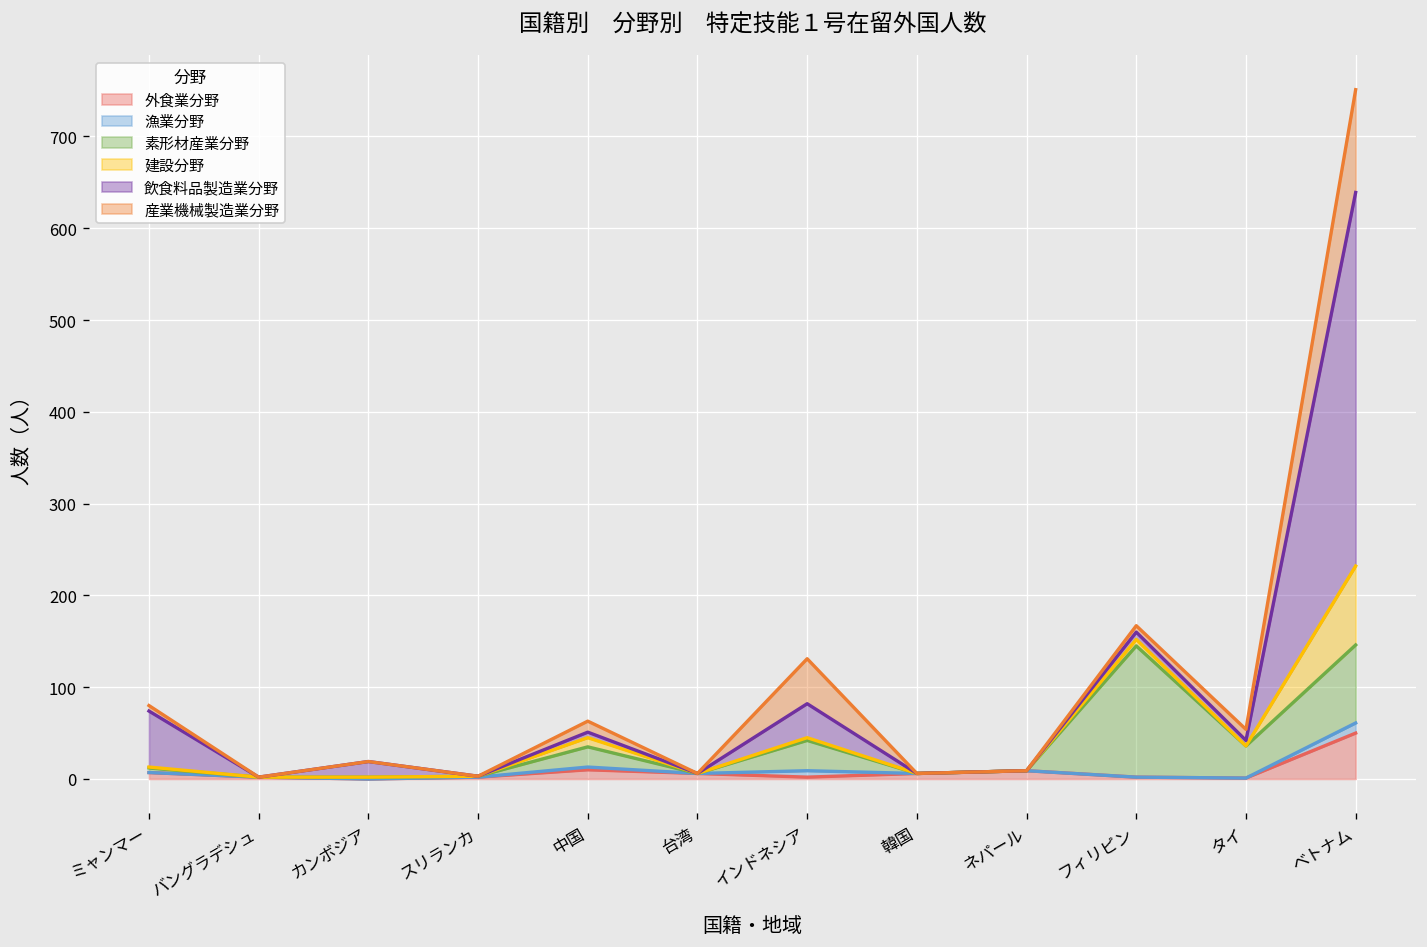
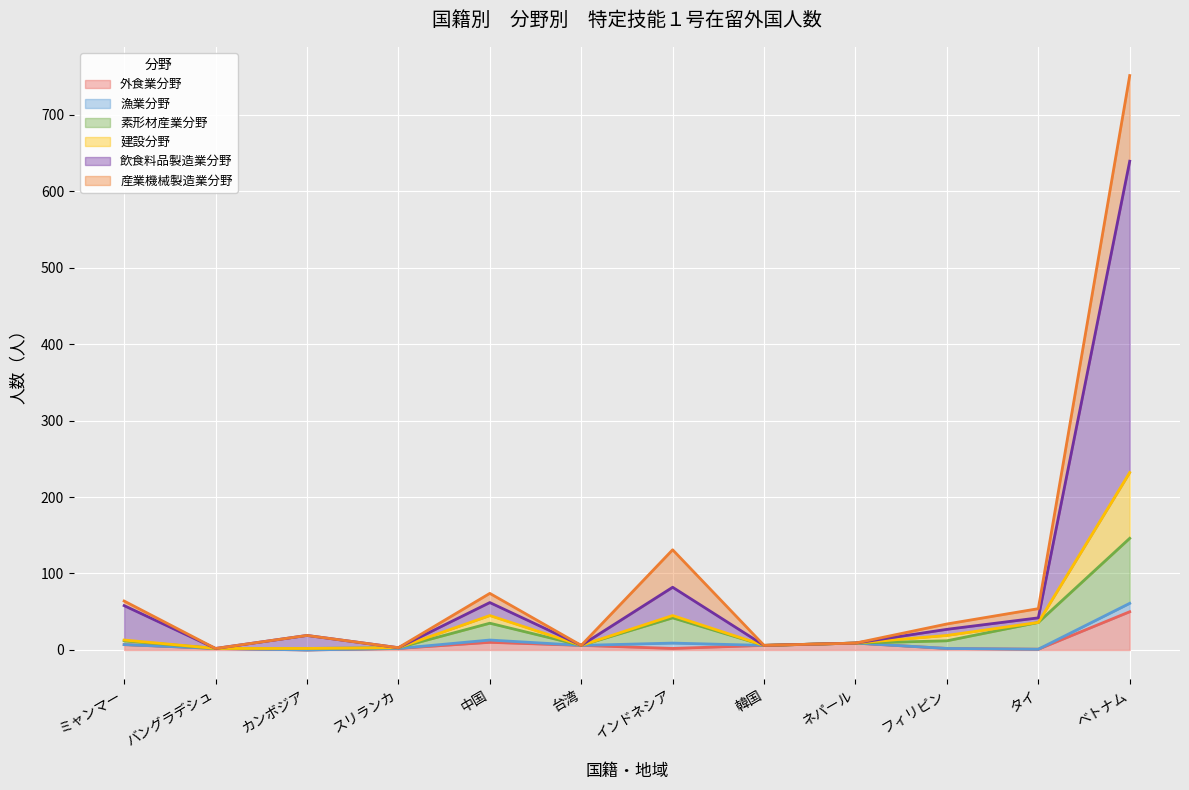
飲食料品製造業分野, ミャンマー: 60 -> 50
飲食料品製造業分野, 中国: 10 -> 20
素形材産業分野, フィリピン: 140 -> 10
